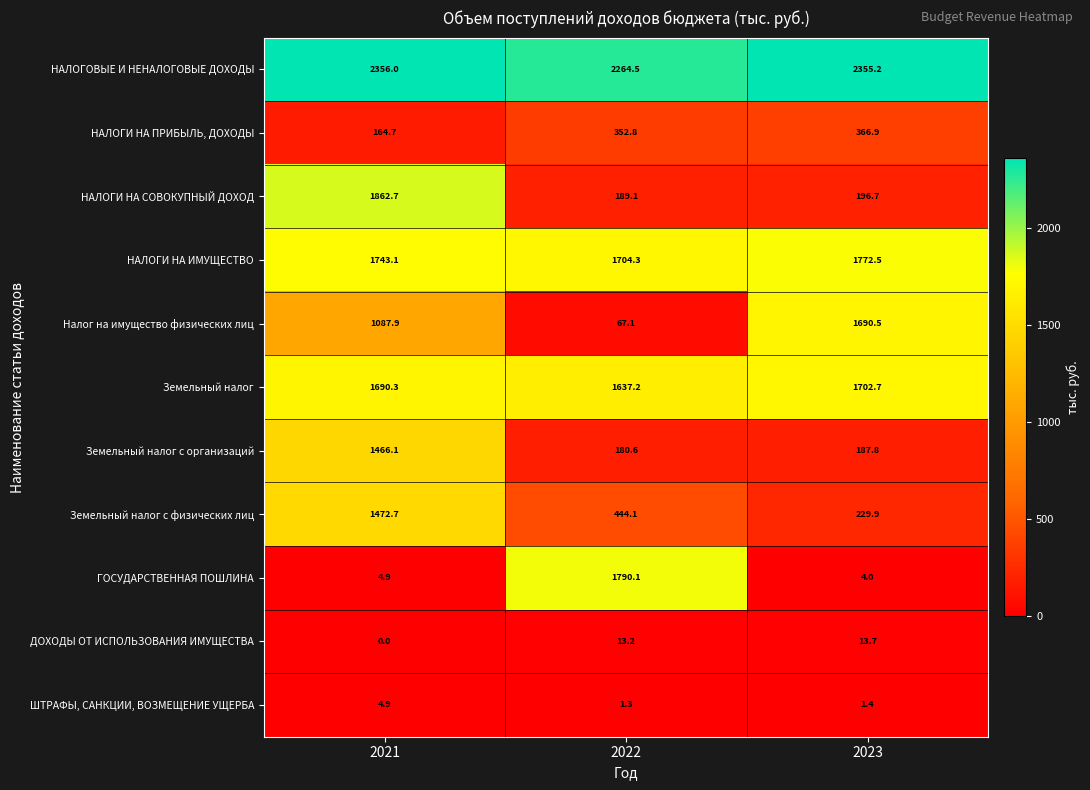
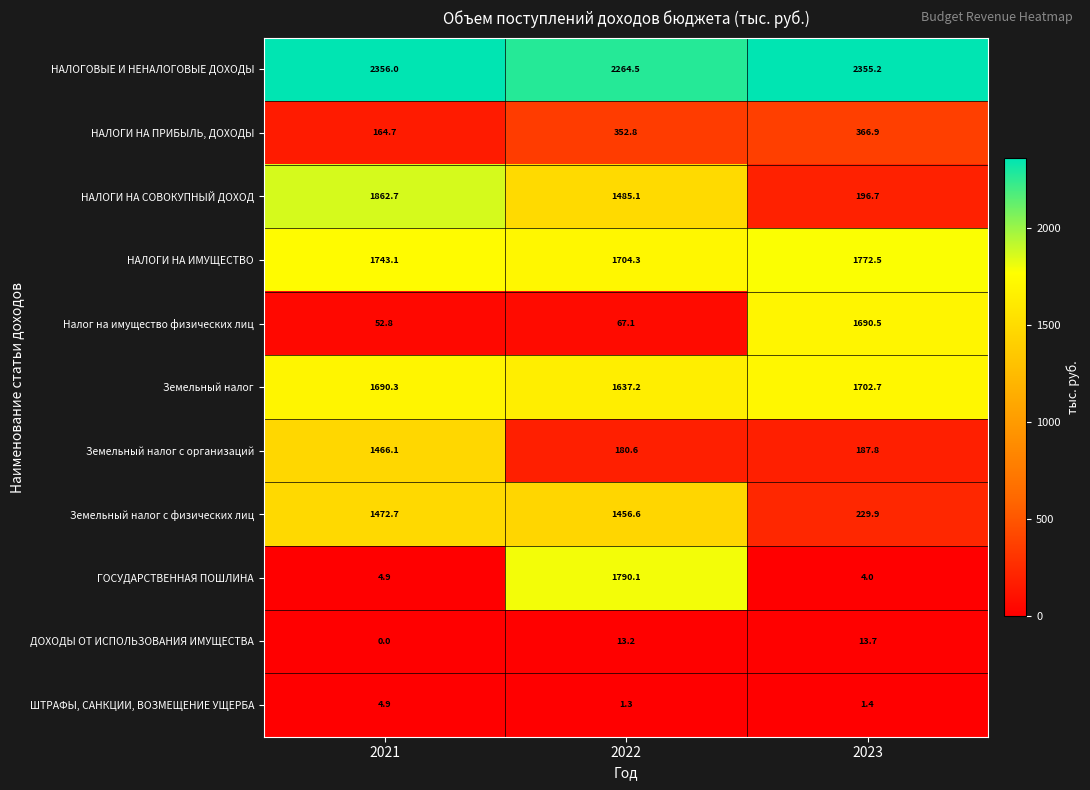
НАЛОГИ НА СОВОКУПНЫЙ ДОХОД, 2022: 189.1 -> 1485.1
Налог на имущество физических лиц, 2021: 1087.9 -> 52.8
Земельный налог с физических лиц, 2022: 444.1 -> 1456.6
